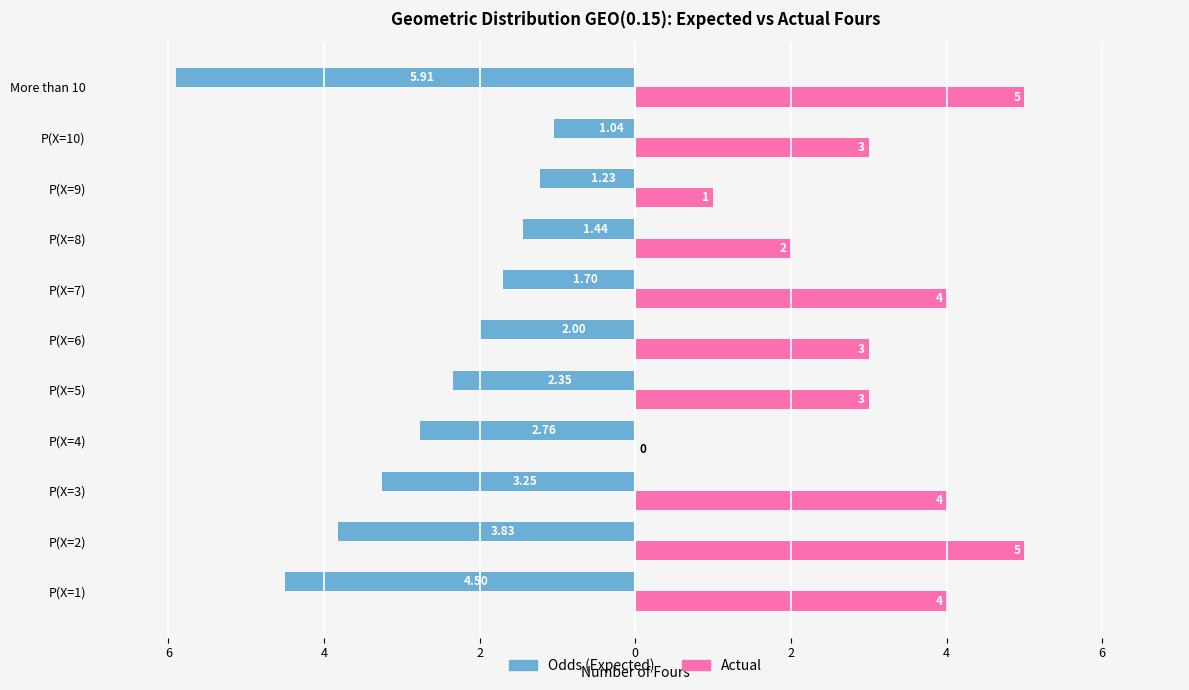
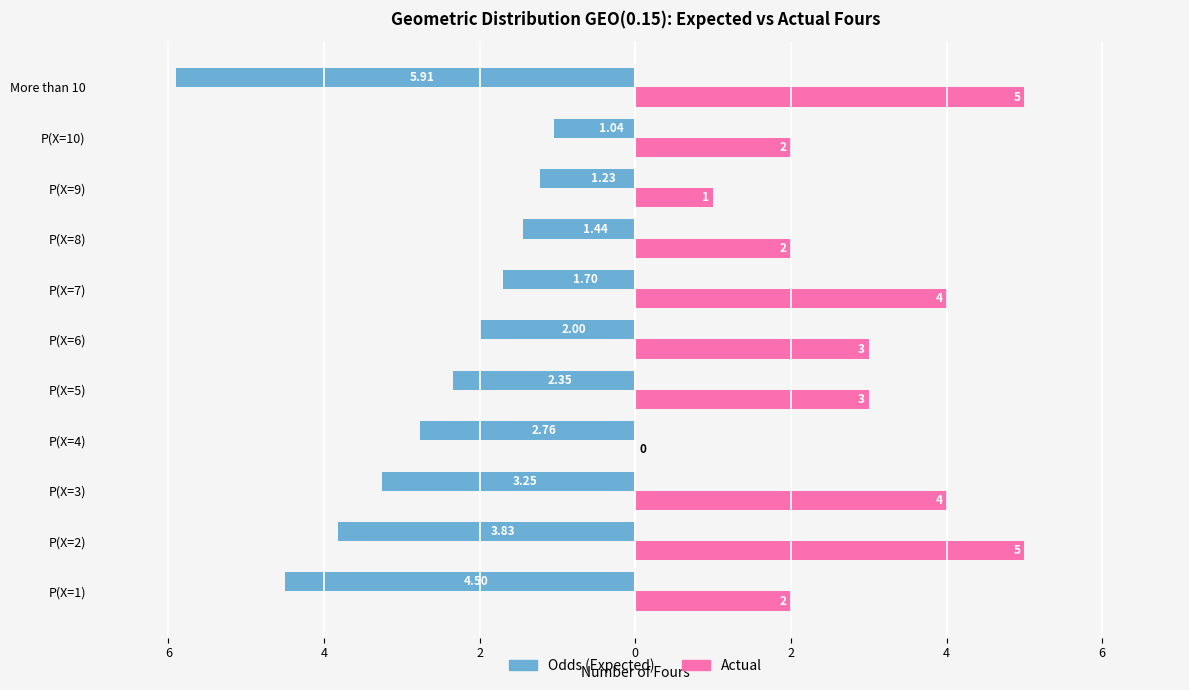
Actual, P(X=10): 3 -> 2
Actual, P(X=1): 4 -> 2
